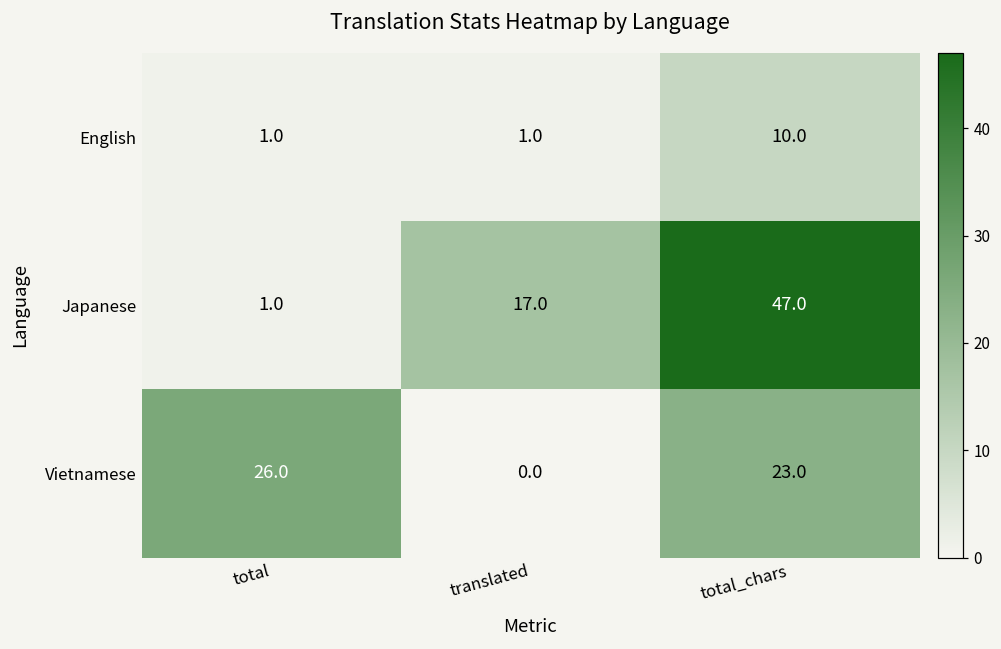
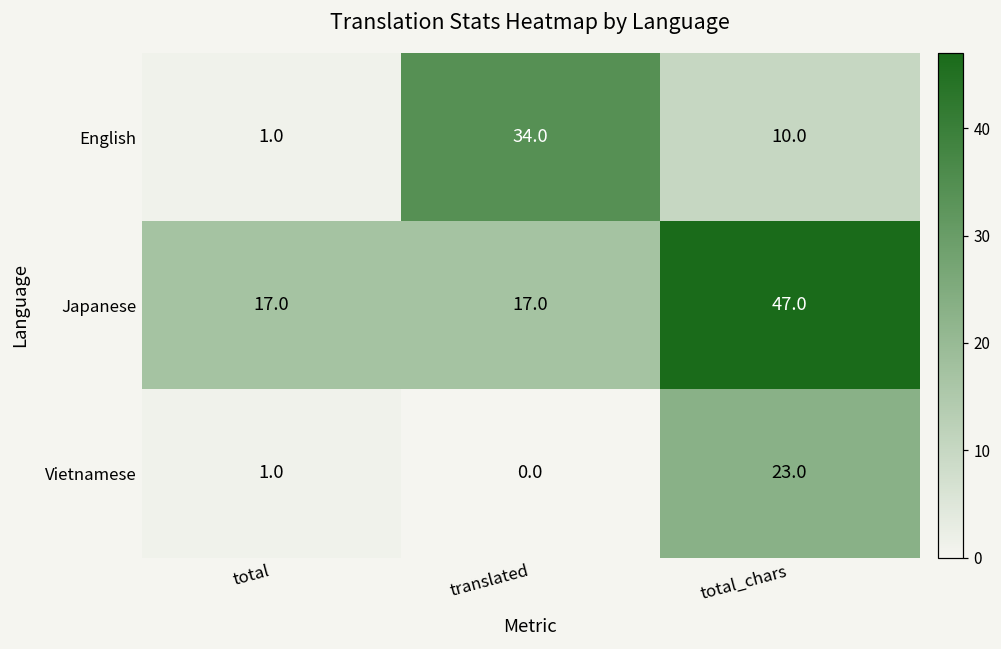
English, translated: 1.0 -> 34.0
Japanese, total: 1.0 -> 17.0
Vietnamese, total: 26.0 -> 1.0
